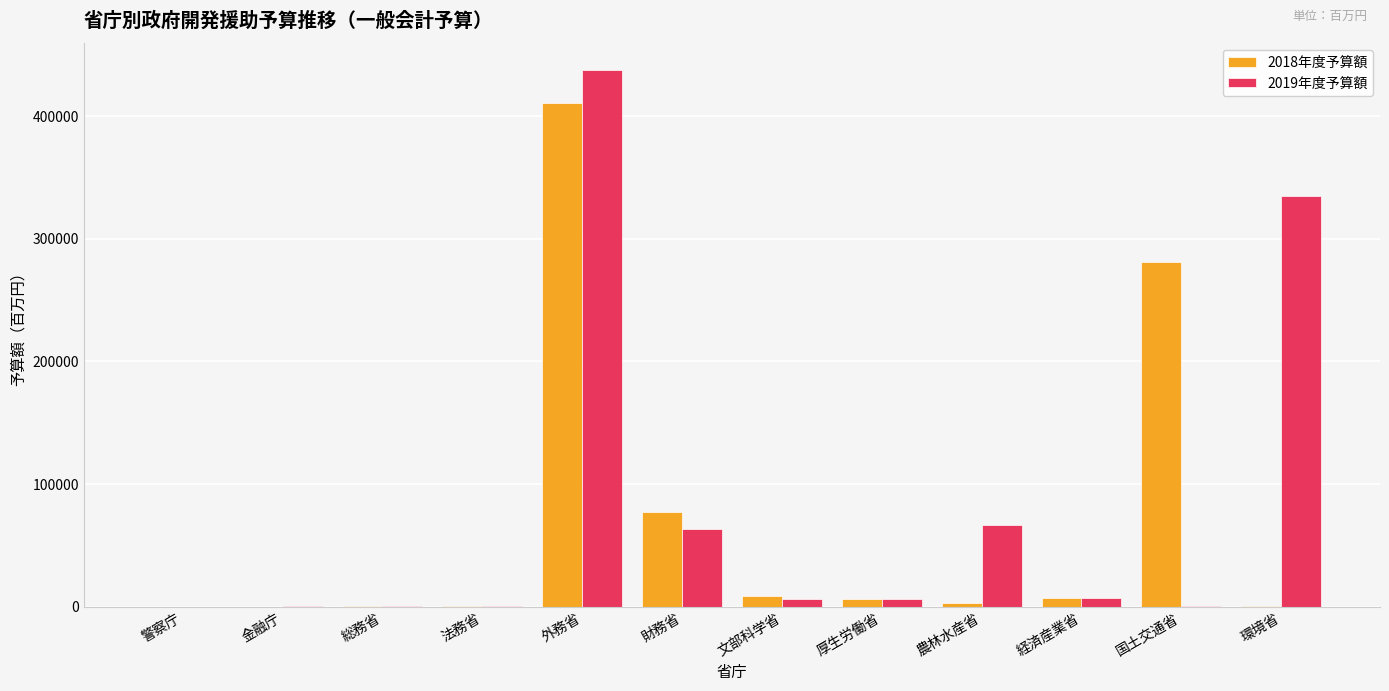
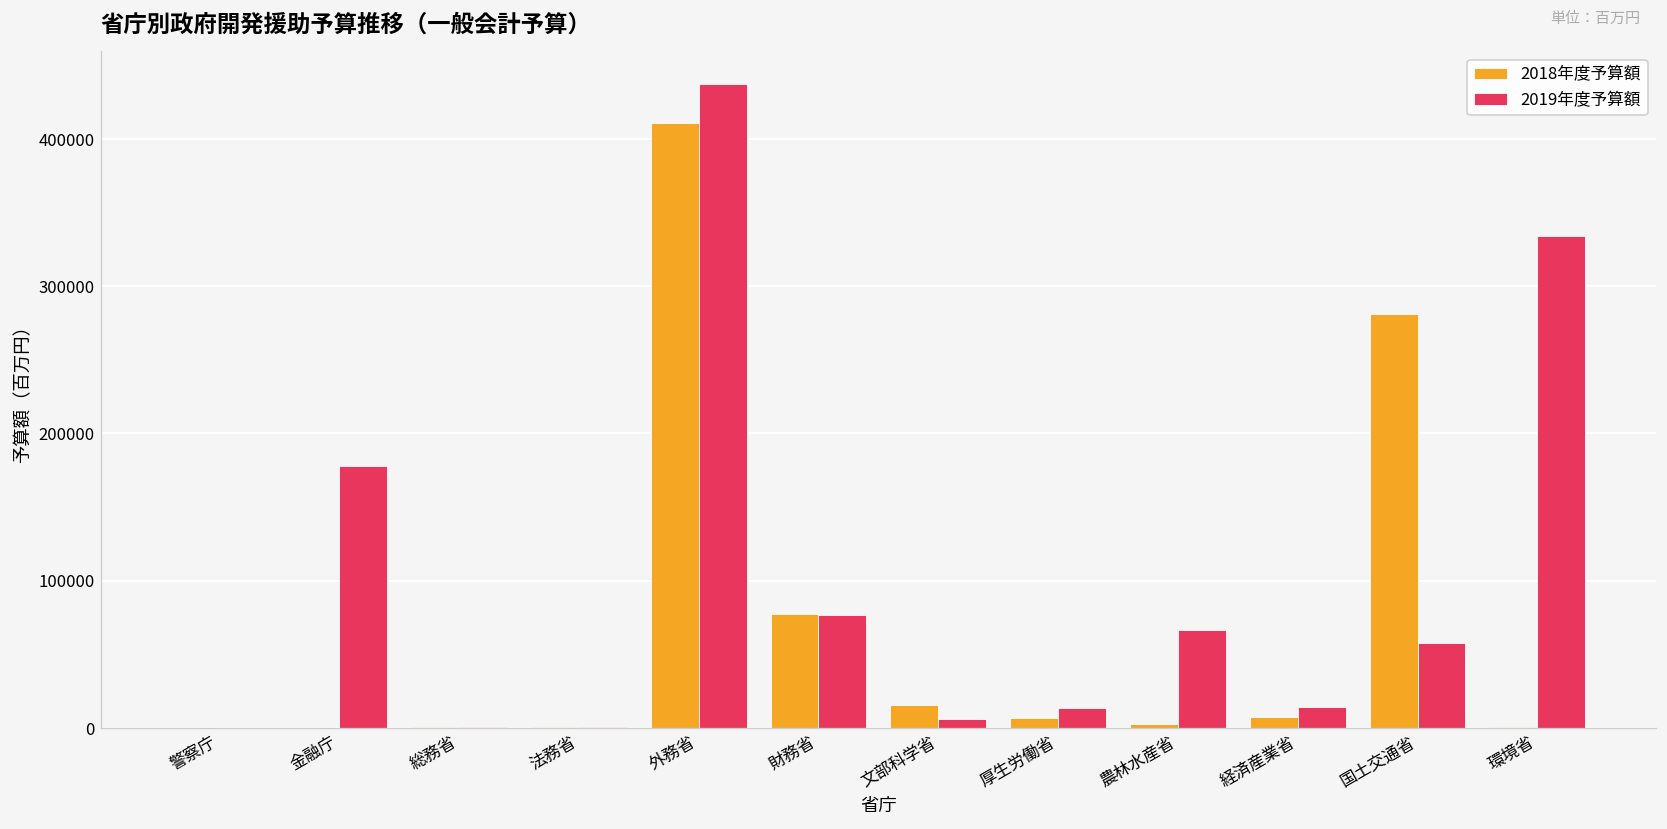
2019年度予算額, 金融庁: 0 -> 178000
2019年度予算額, 財務省: 63000 -> 77000
2018年度予算額, 文部科学省: 9000 -> 16000
2019年度予算額, 厚生労働省: 6000 -> 14000
2019年度予算額, 経済産業省: 7000 -> 14000
2019年度予算額, 国土交通省: 0 -> 58000
